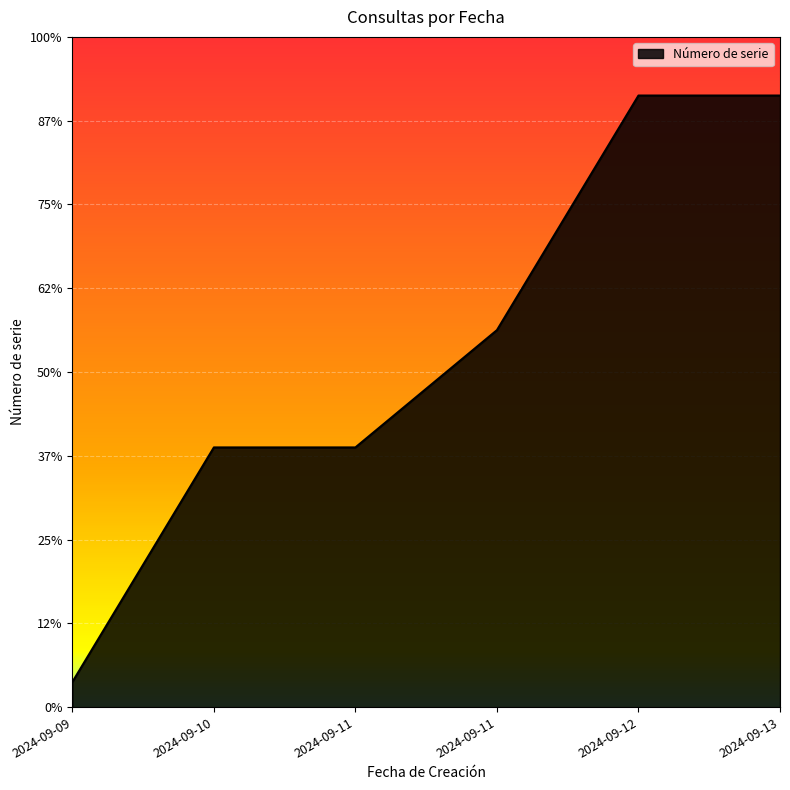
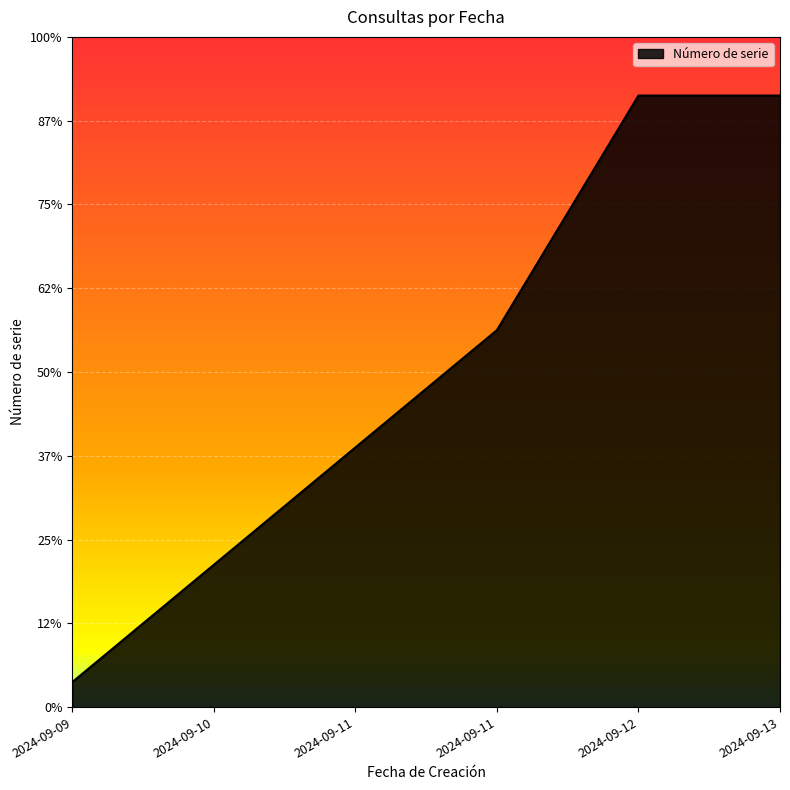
2024-09-10: 39% -> 21%
